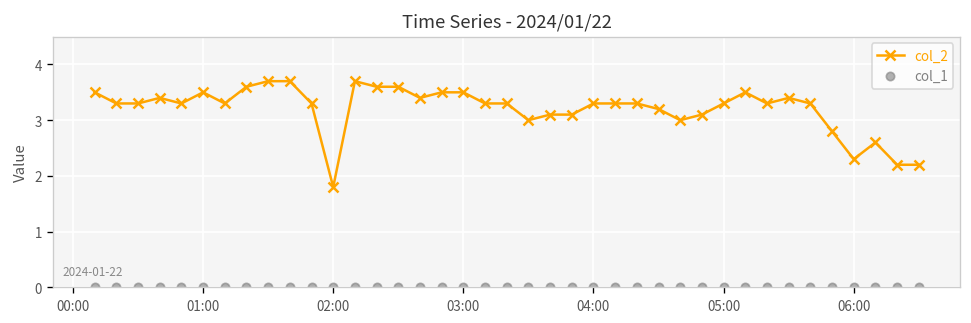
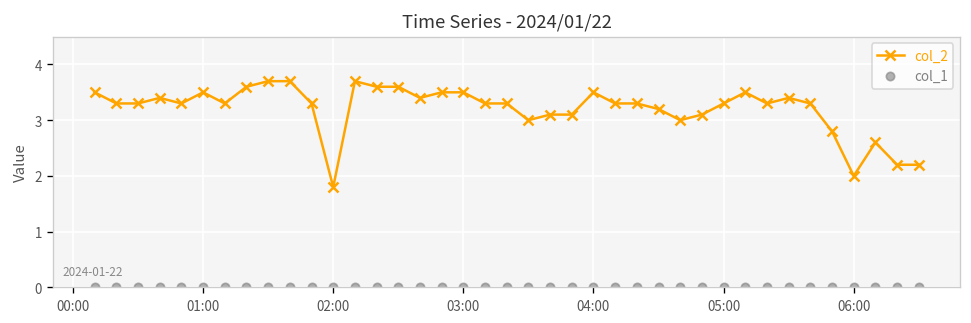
col_2, 04:00: 3.3 -> 3.5
col_2, 06:00: 2.3 -> 2.0
